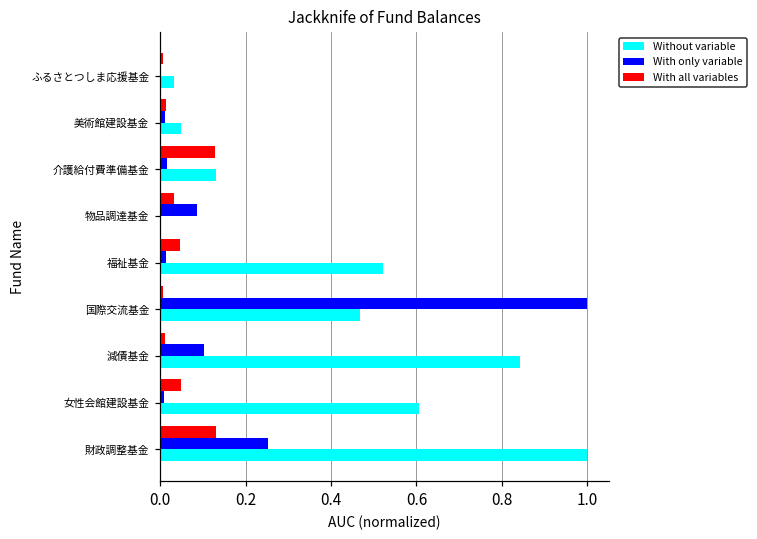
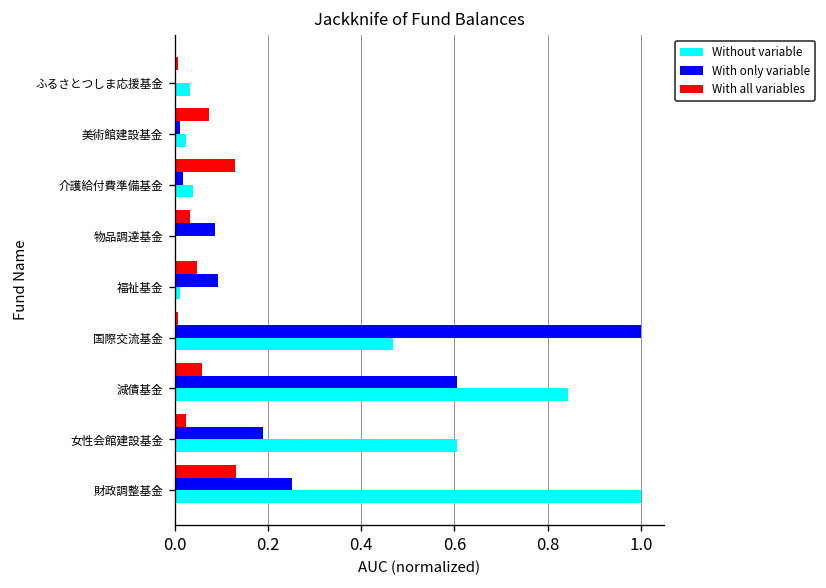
With all variables, 美術館建設基金: 0.01 -> 0.07
Without variable, 美術館建設基金: 0.05 -> 0.02
Without variable, 介護給付費準備基金: 0.13 -> 0.04
With only variable, 福祉基金: 0.01 -> 0.09
Without variable, 福祉基金: 0.52 -> 0.01
With all variables, 減債基金: 0.01 -> 0.06
With only variable, 減債基金: 0.10 -> 0.61
With all variables, 女性会館建設基金: 0.05 -> 0.02
With only variable, 女性会館建設基金: 0.01 -> 0.19
